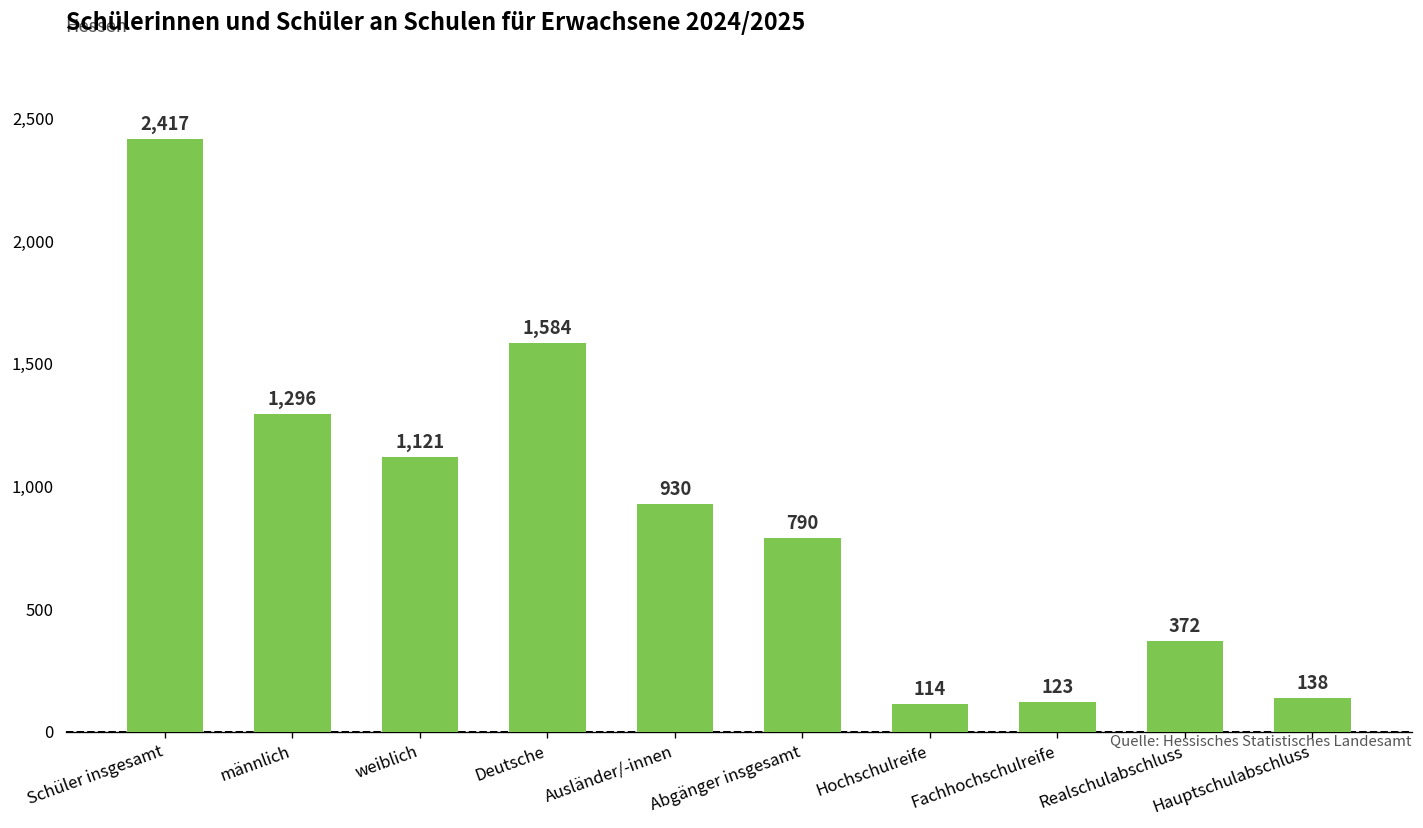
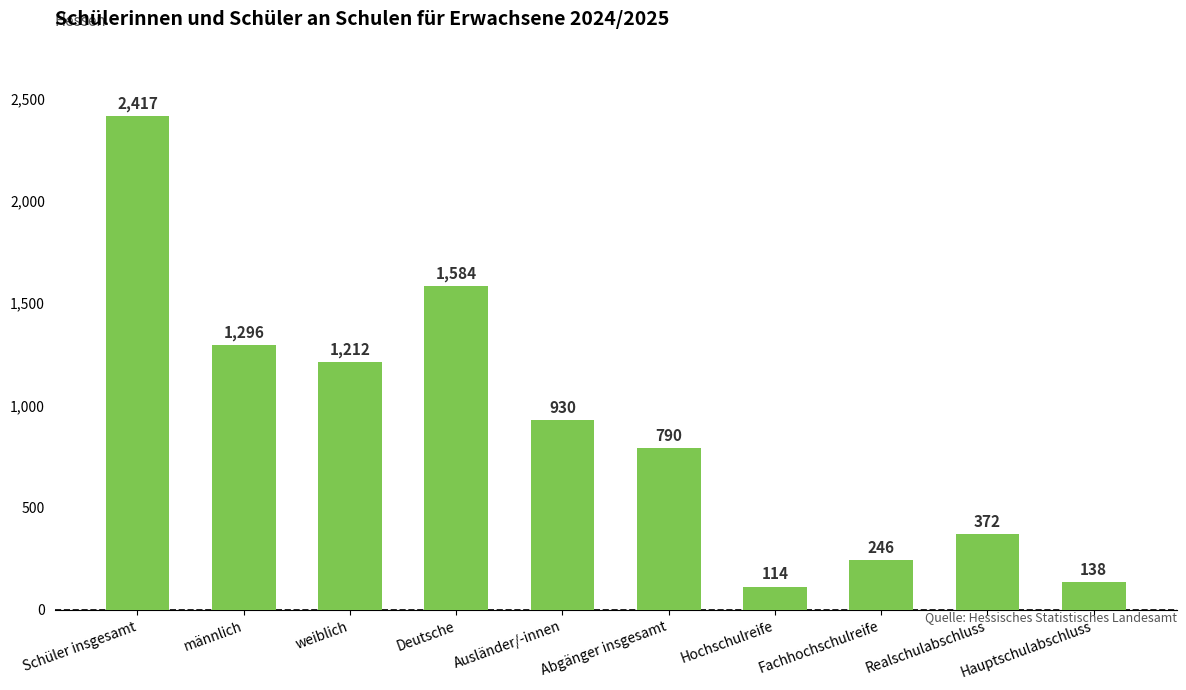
weiblich: 1,121 -> 1,212
Fachhochschulreife: 123 -> 246
